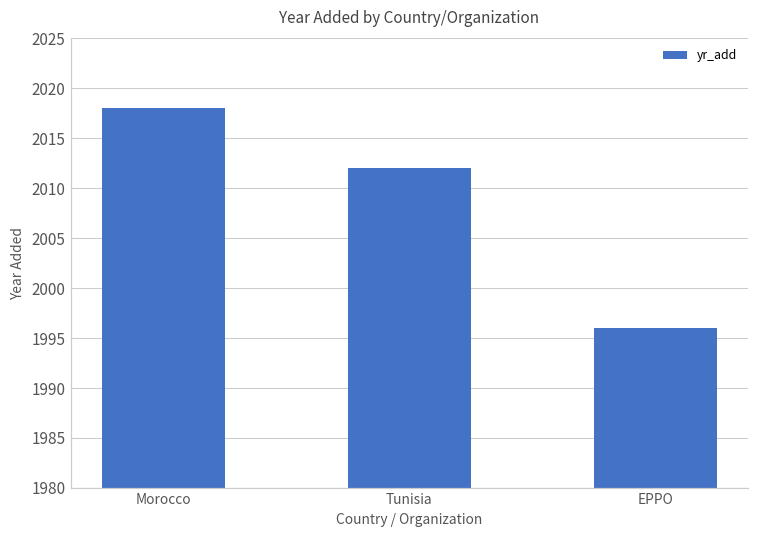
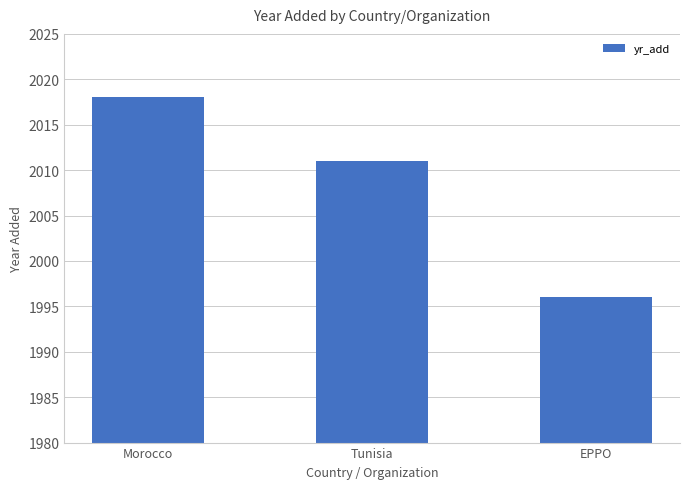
Tunisia: 2012 -> 2011
